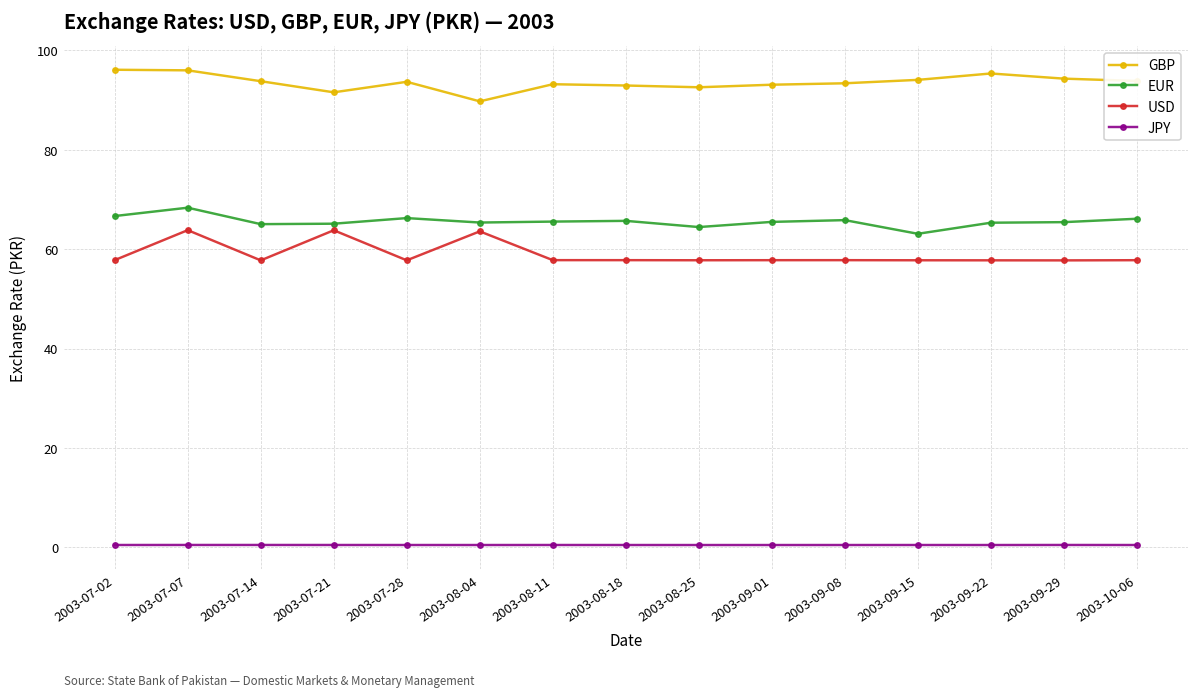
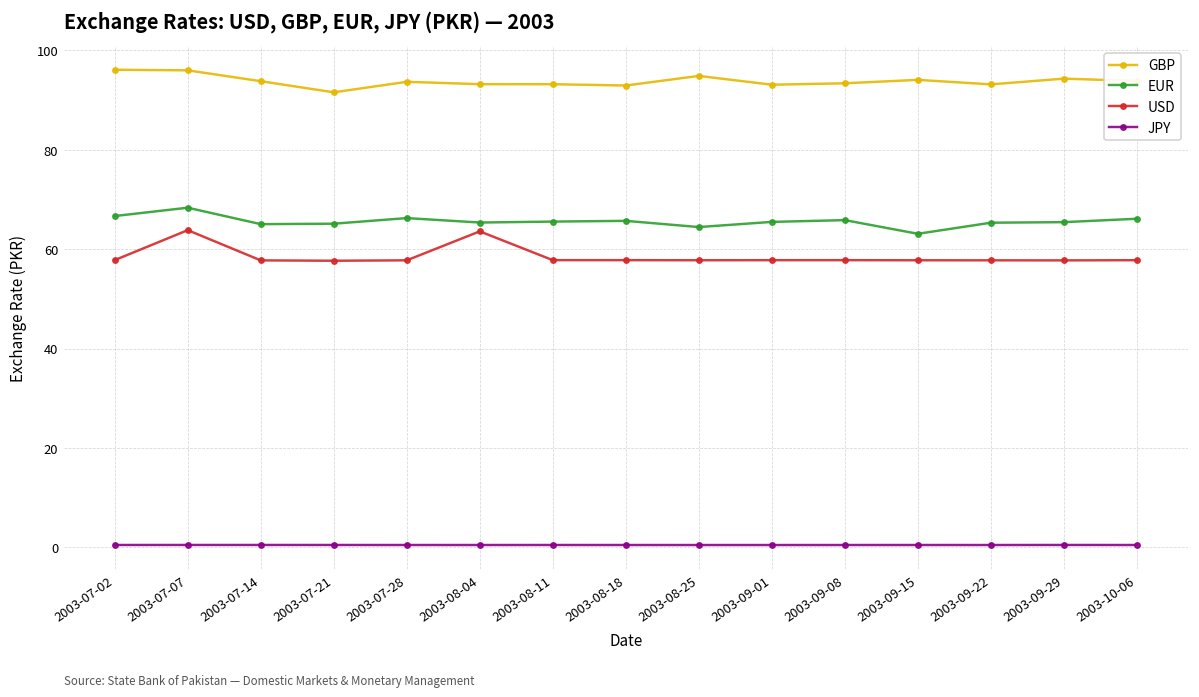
USD, 2003-07-21: 64 -> 58
GBP, 2003-08-04: 90 -> 93
GBP, 2003-08-25: 93 -> 95
GBP, 2003-09-22: 95 -> 93
